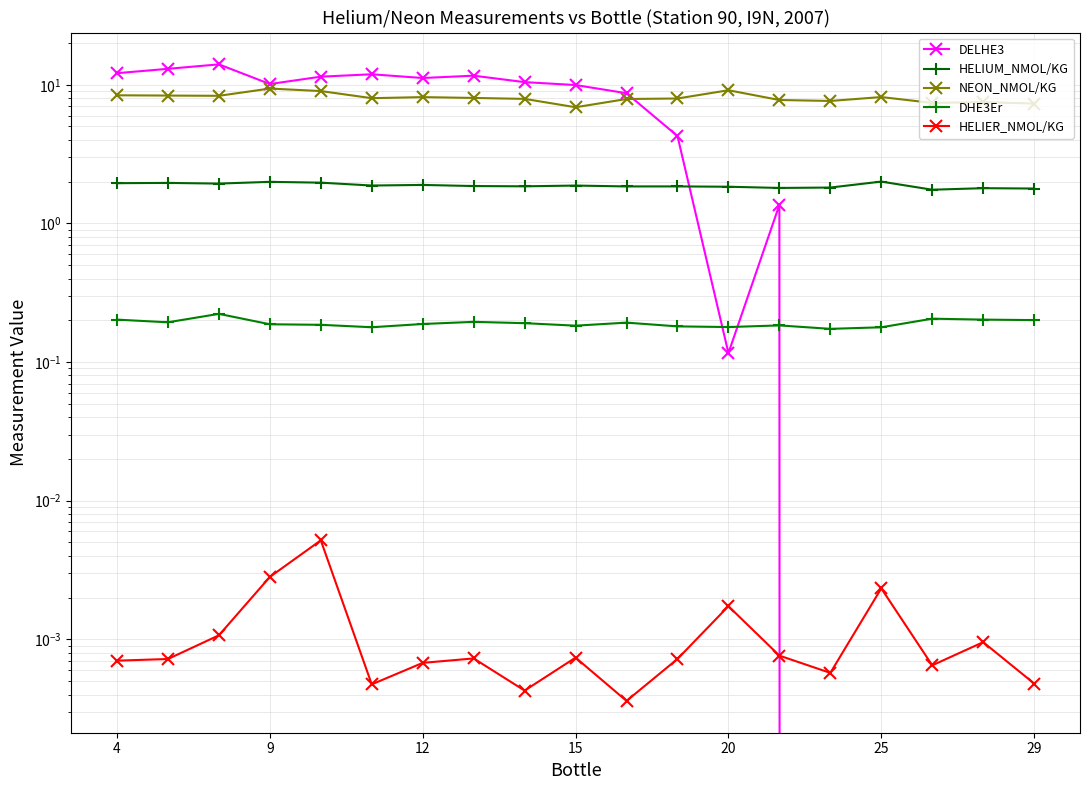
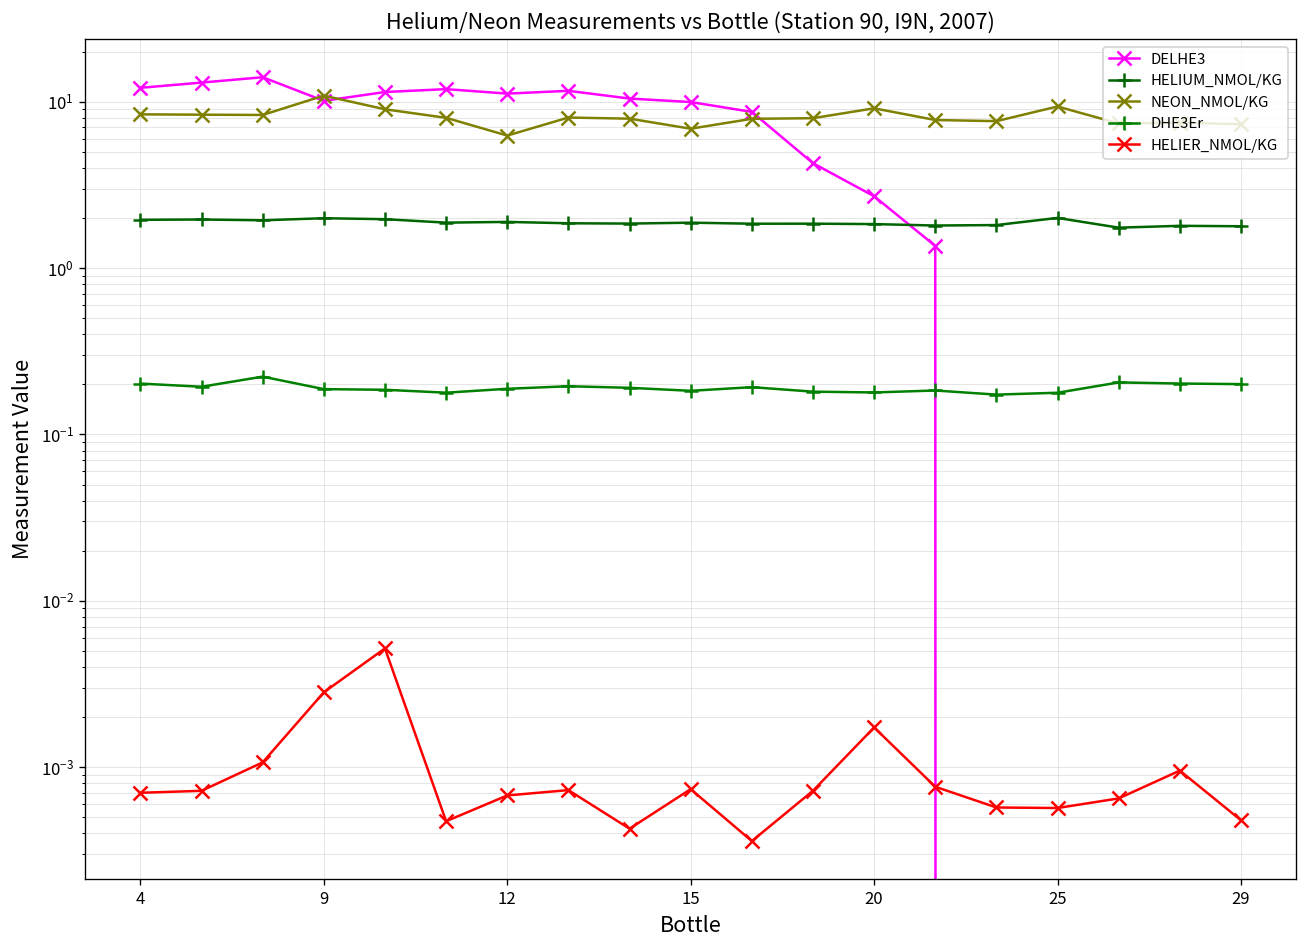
NEON_NMOL/KG, 9: 9 -> 11
NEON_NMOL/KG, 12: 8 -> 6
DELHE3, 20: 0.12 -> 2.7
NEON_NMOL/KG, 25: 8 -> 9
HELIER_NMOL/KG, 25: 0.0023 -> 0.00057
